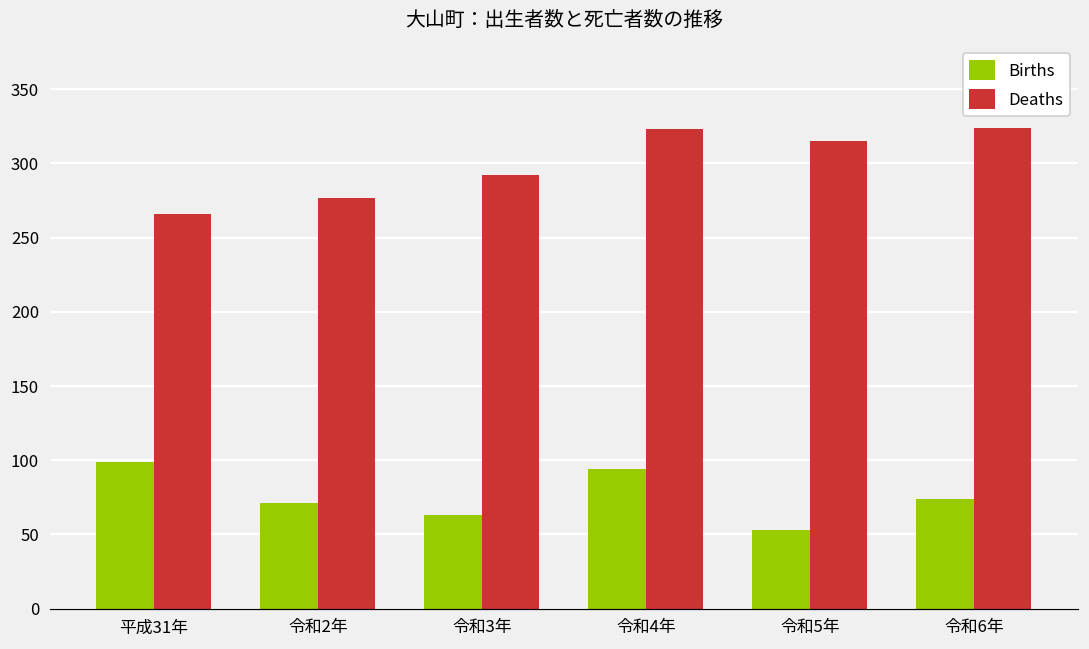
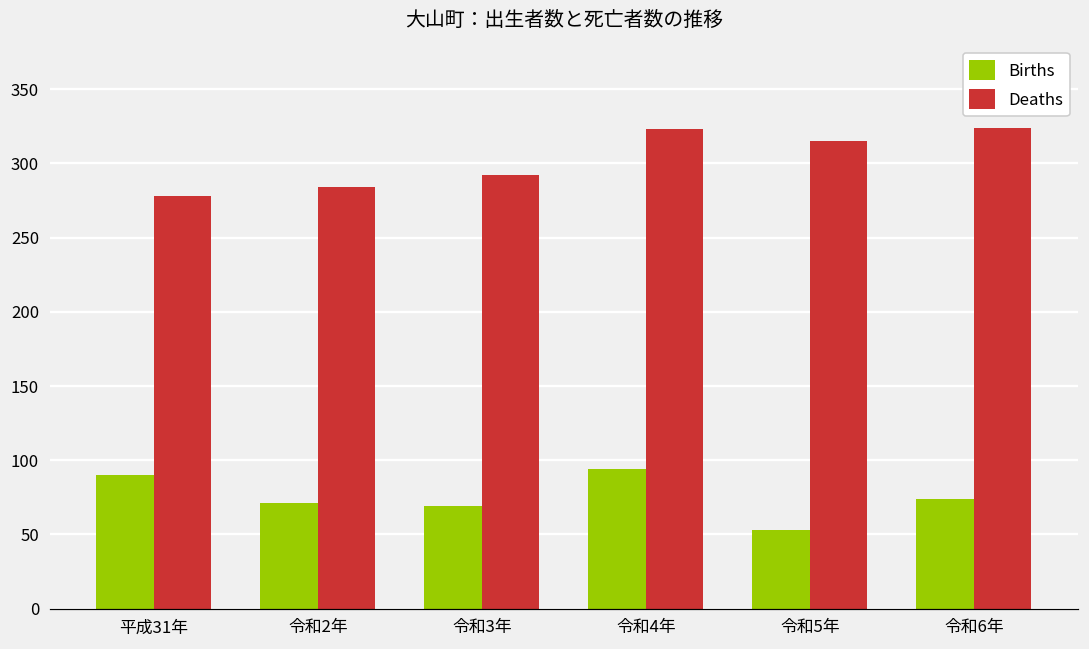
Births, 平成31年: 99 -> 90
Deaths, 平成31年: 266 -> 278
Deaths, 令和2年: 277 -> 284
Births, 令和3年: 63 -> 69
